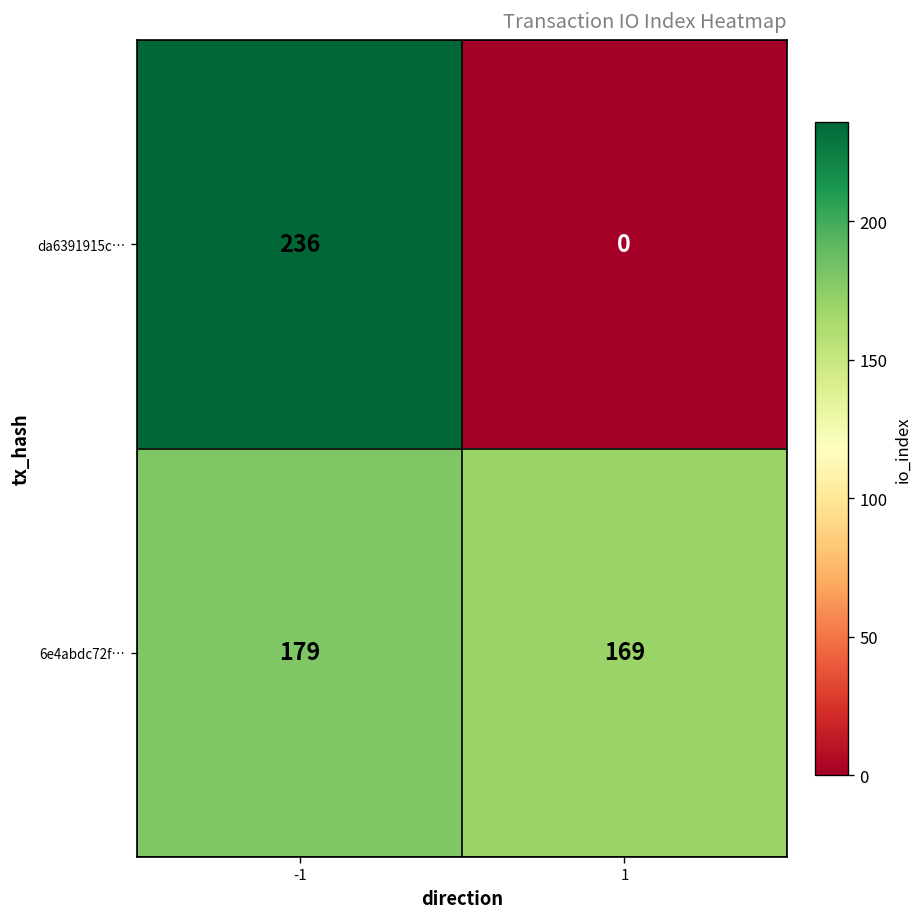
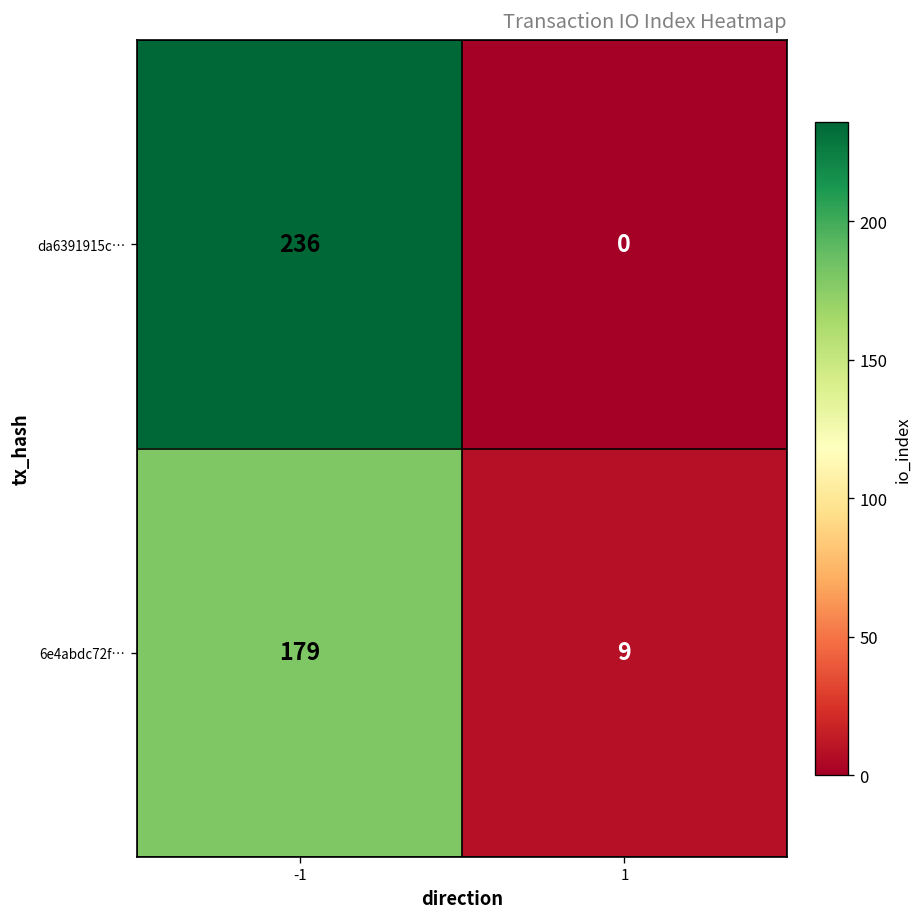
6e4abdc72f…, 1: 169 -> 9
